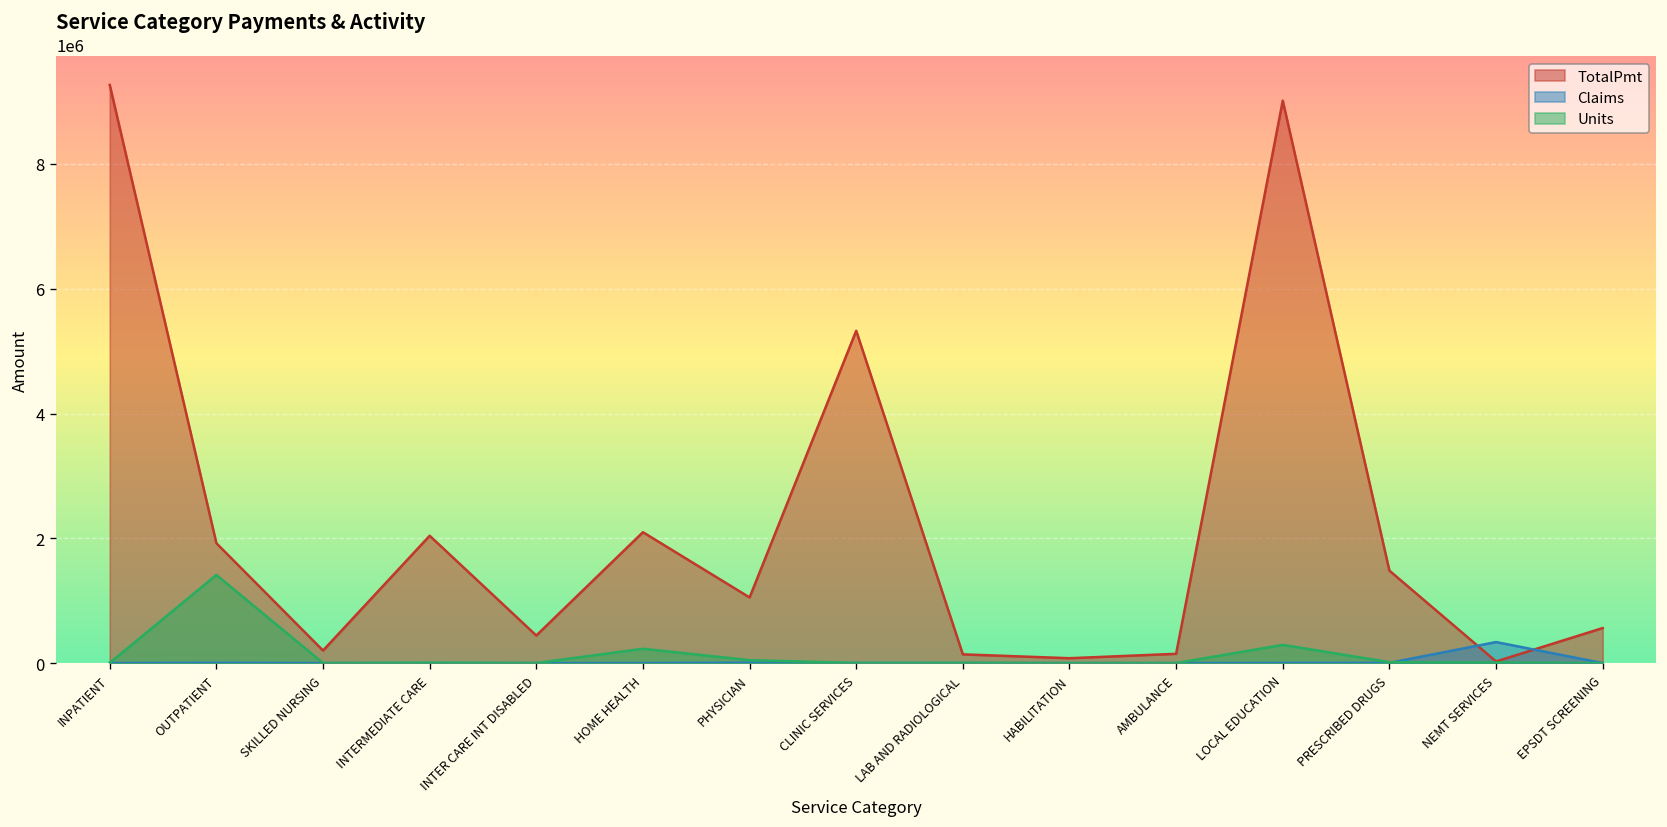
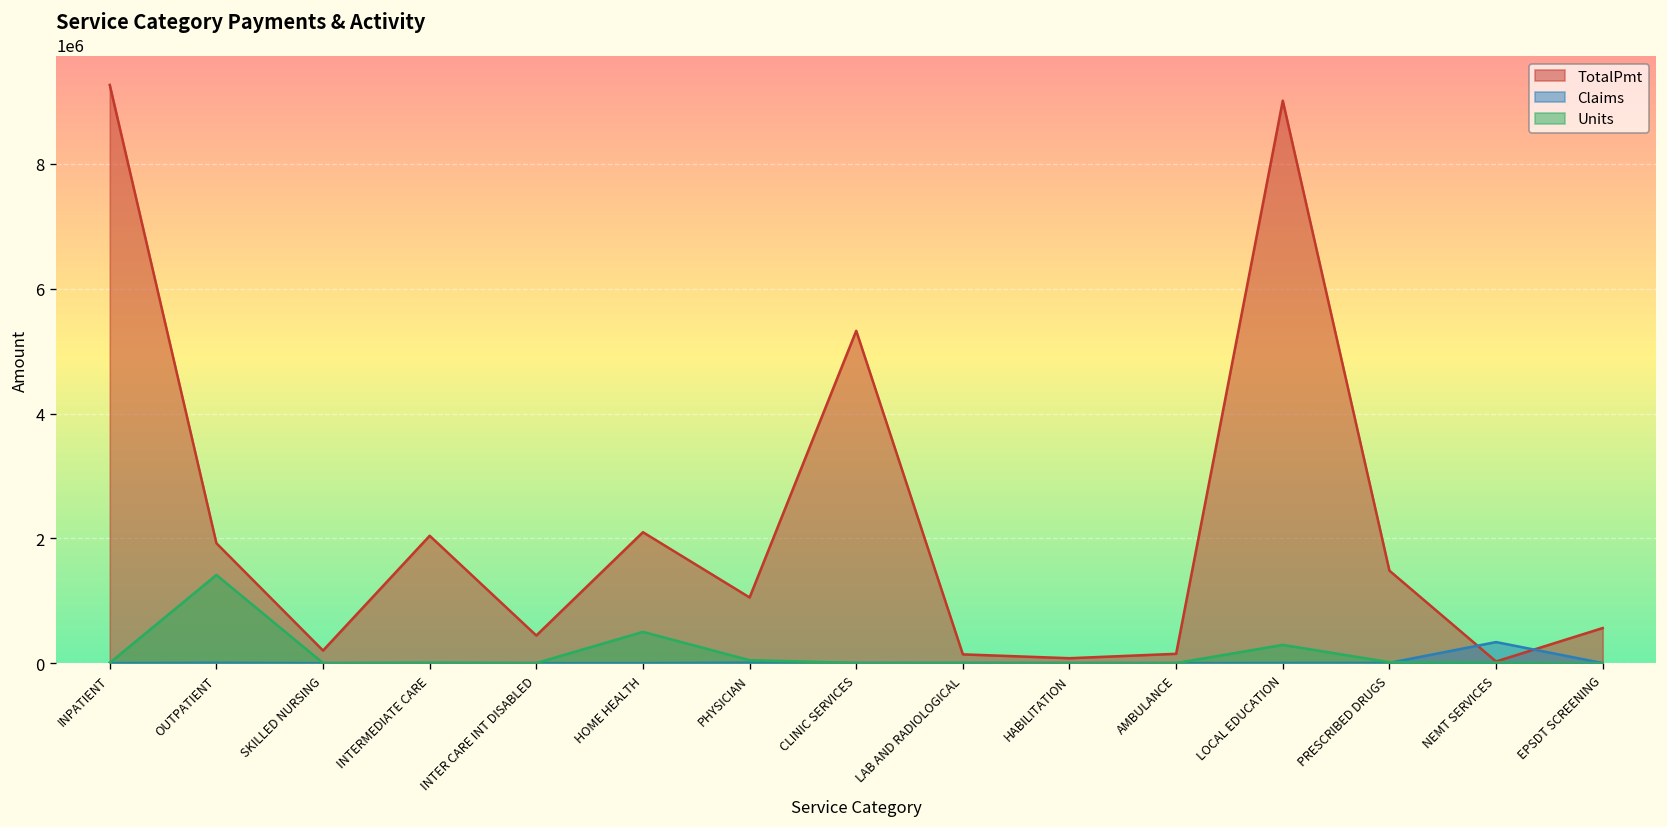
Units, HOME HEALTH: 200000 -> 500000
